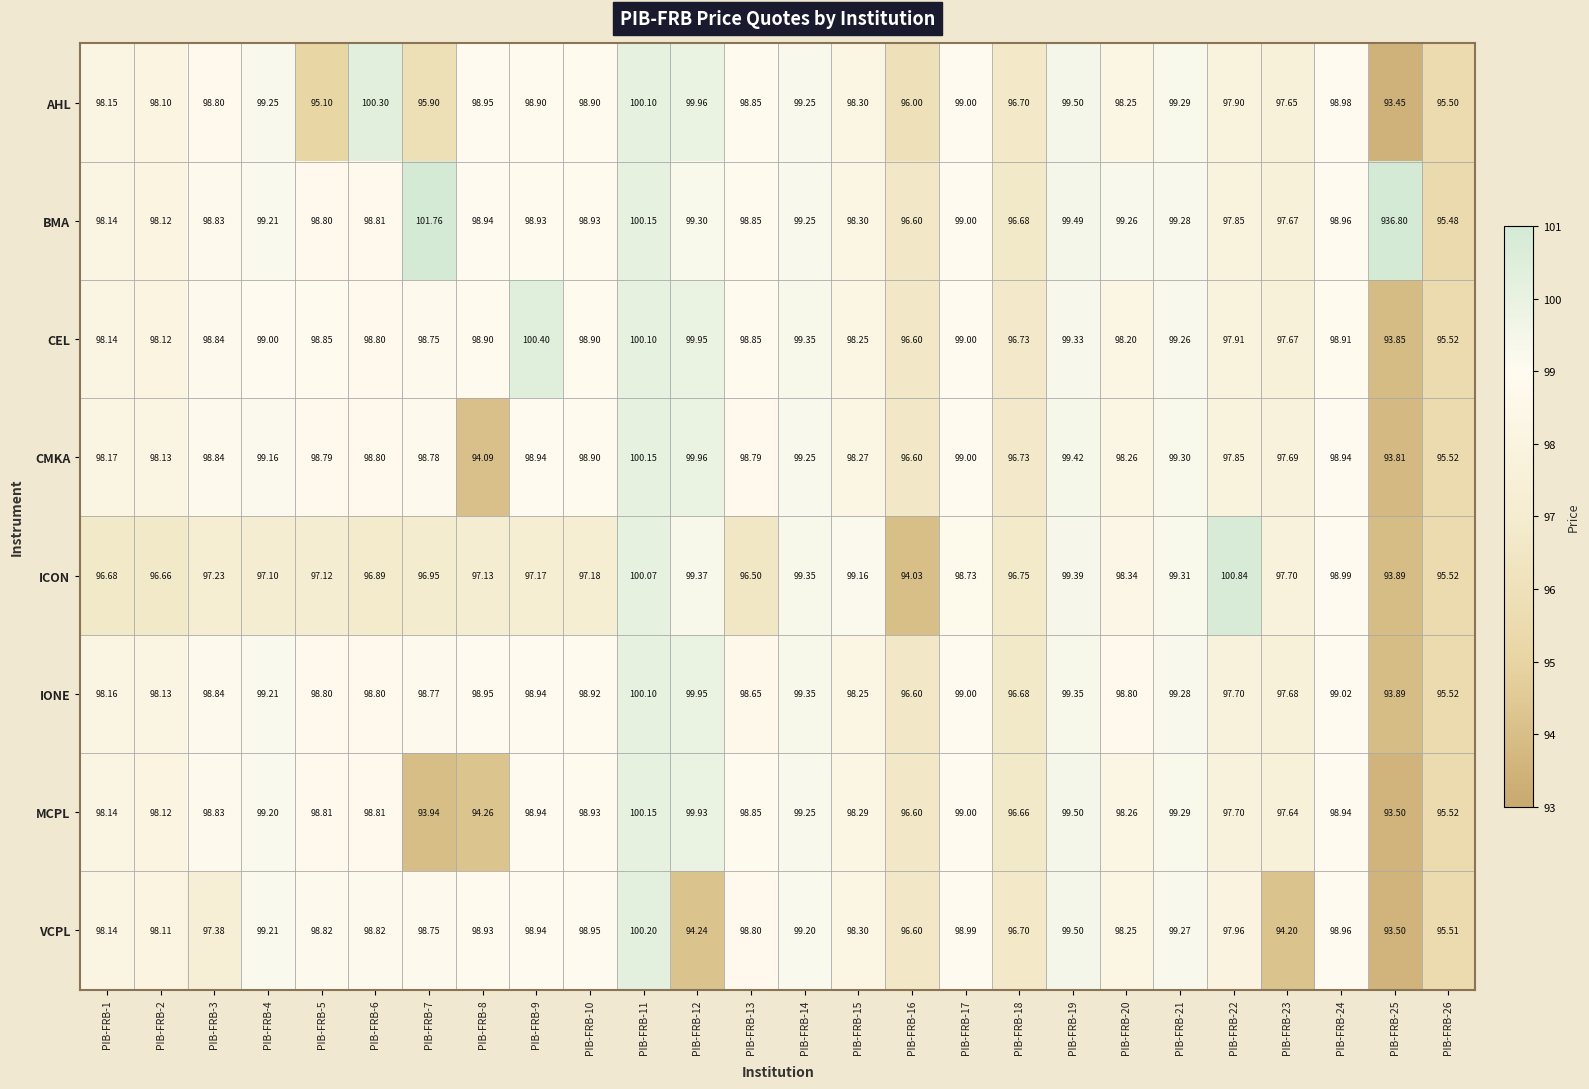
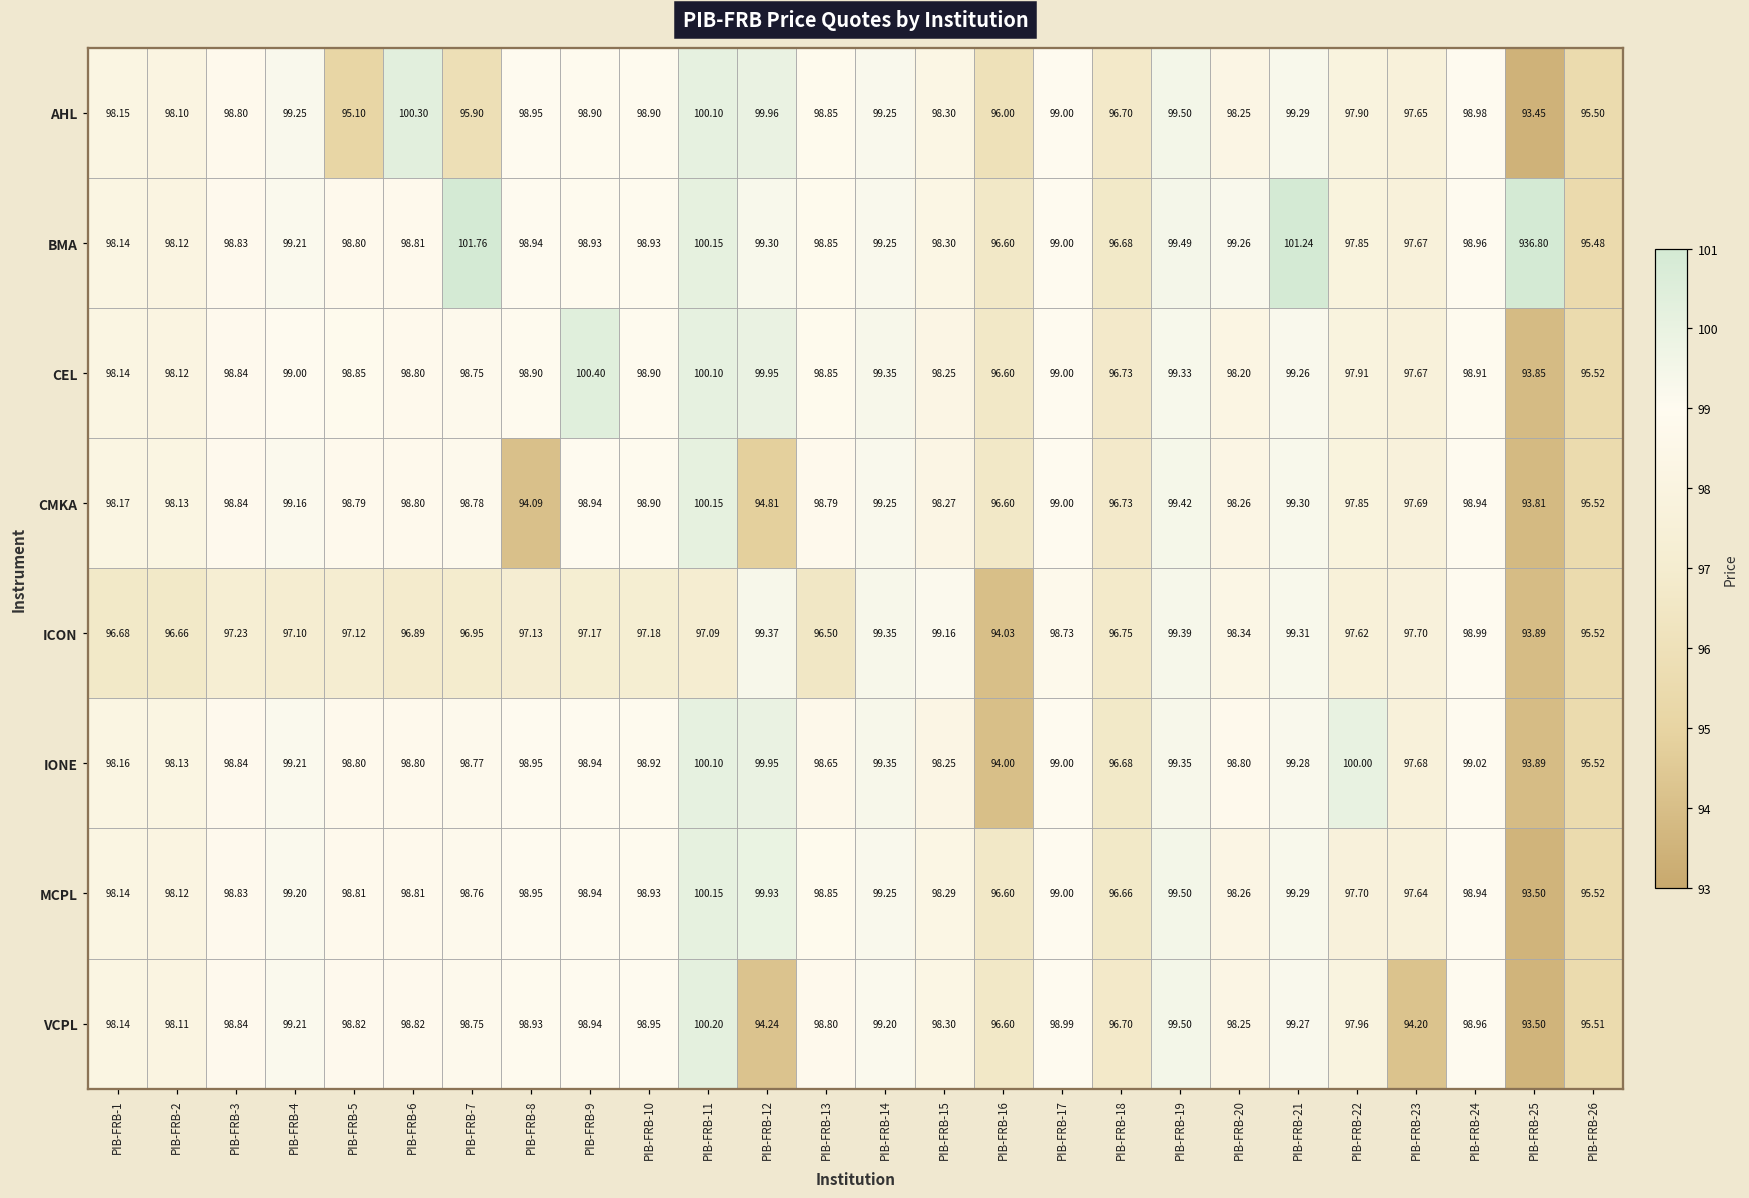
BMA, PIB-FRB-21: 99.28 -> 101.24
CMKA, PIB-FRB-12: 99.96 -> 94.81
ICON, PIB-FRB-11: 100.07 -> 97.09
ICON, PIB-FRB-22: 100.84 -> 97.62
IONE, PIB-FRB-16: 96.60 -> 94.00
IONE, PIB-FRB-22: 97.70 -> 100.00
MCPL, PIB-FRB-7: 93.94 -> 98.76
MCPL, PIB-FRB-8: 94.26 -> 98.95
VCPL, PIB-FRB-3: 97.38 -> 98.84
